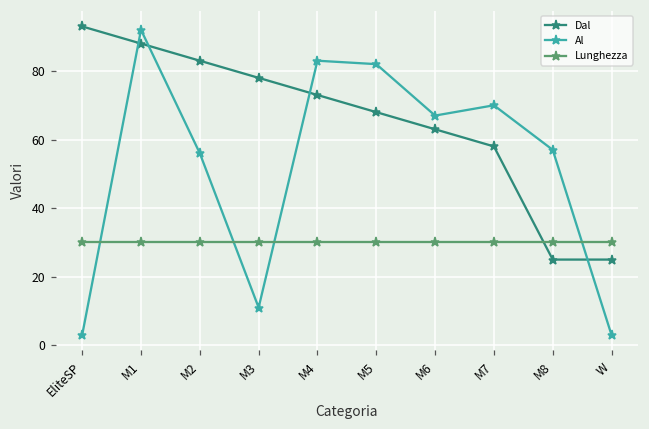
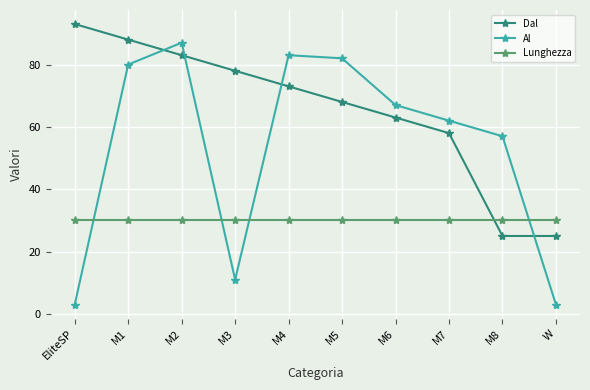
Al, M1: 92 -> 80
Al, M2: 56 -> 87
Al, M7: 70 -> 62
